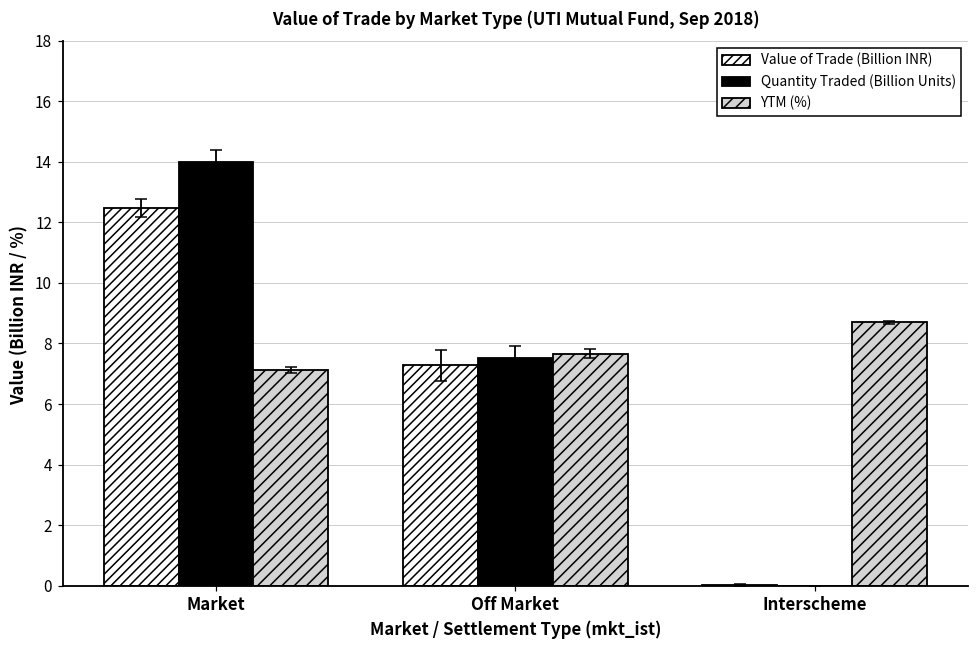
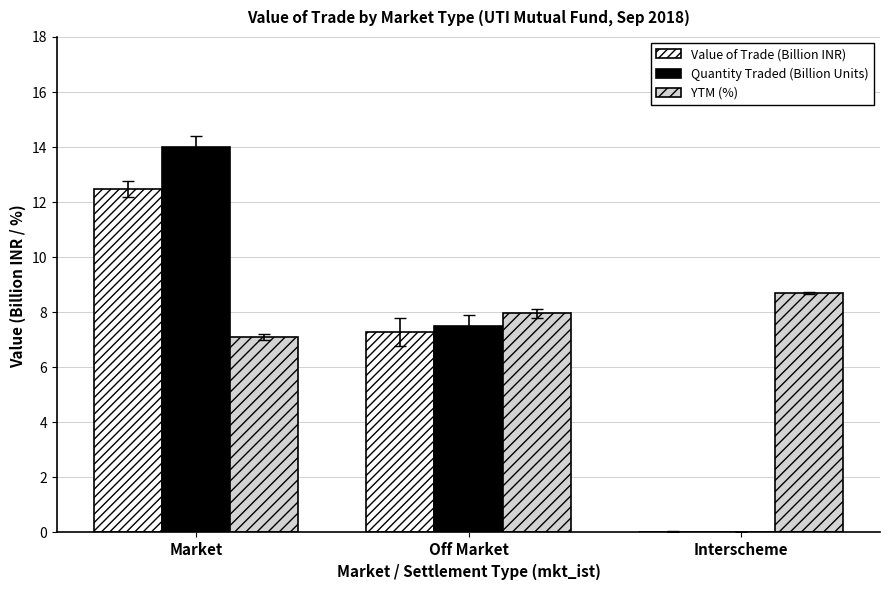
YTM (%), Off Market: 7.7 -> 8.0
